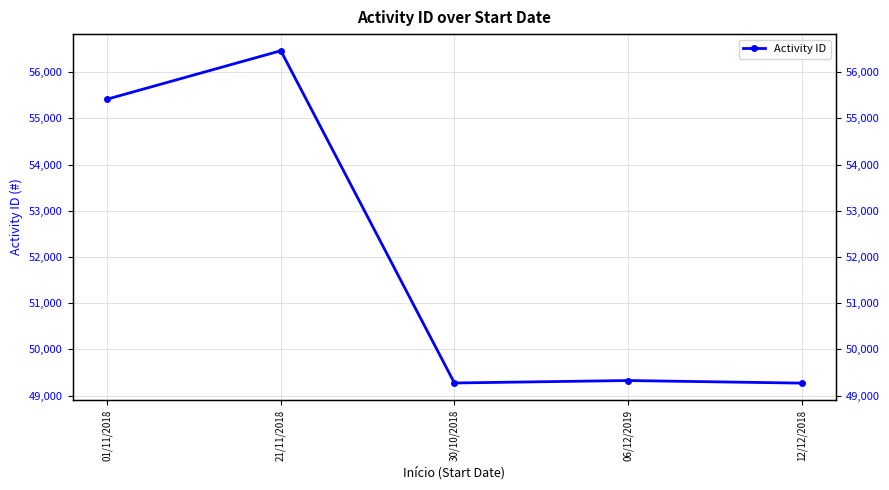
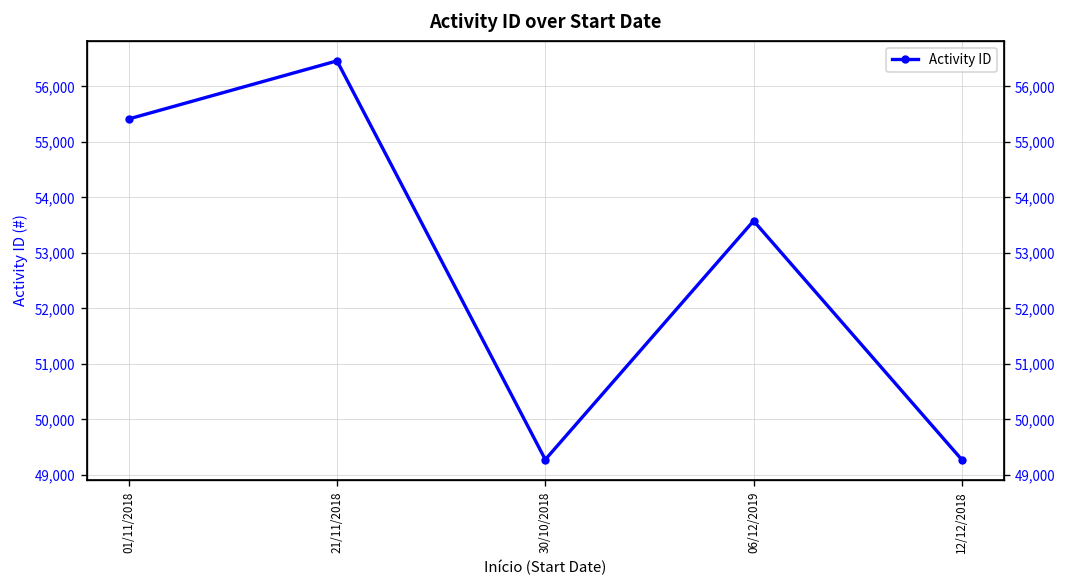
06/12/2019: 49,300 -> 53,600
